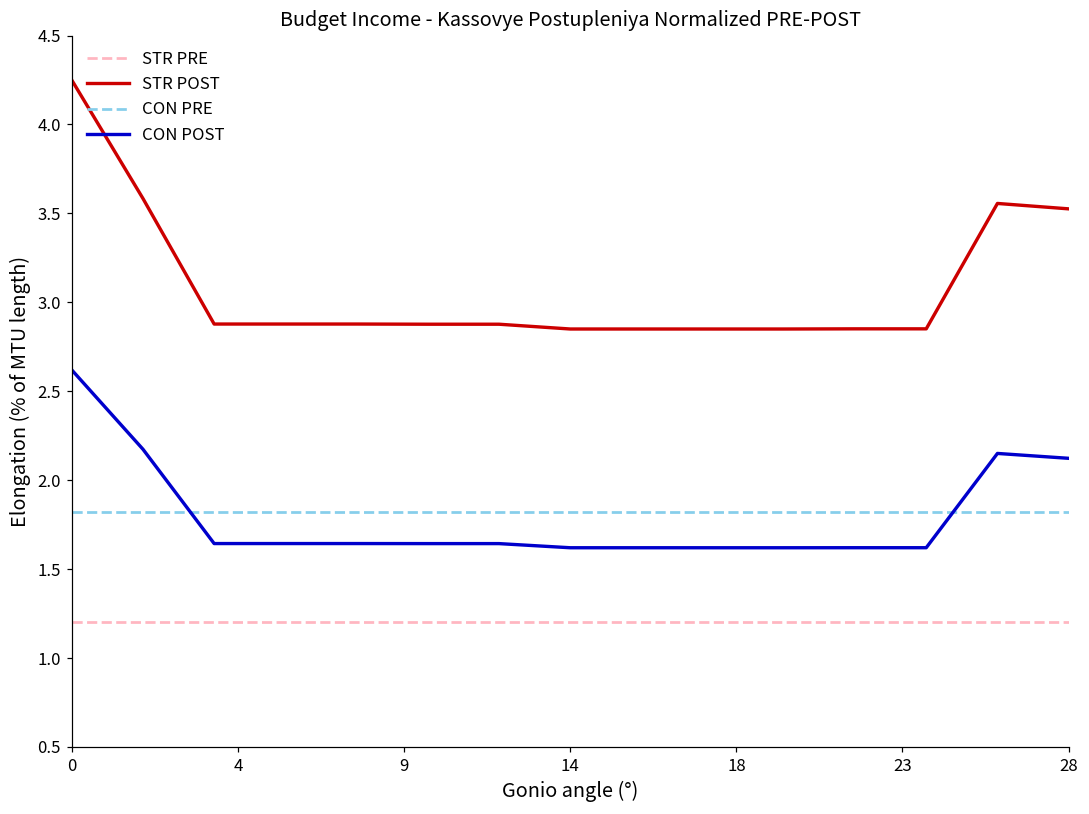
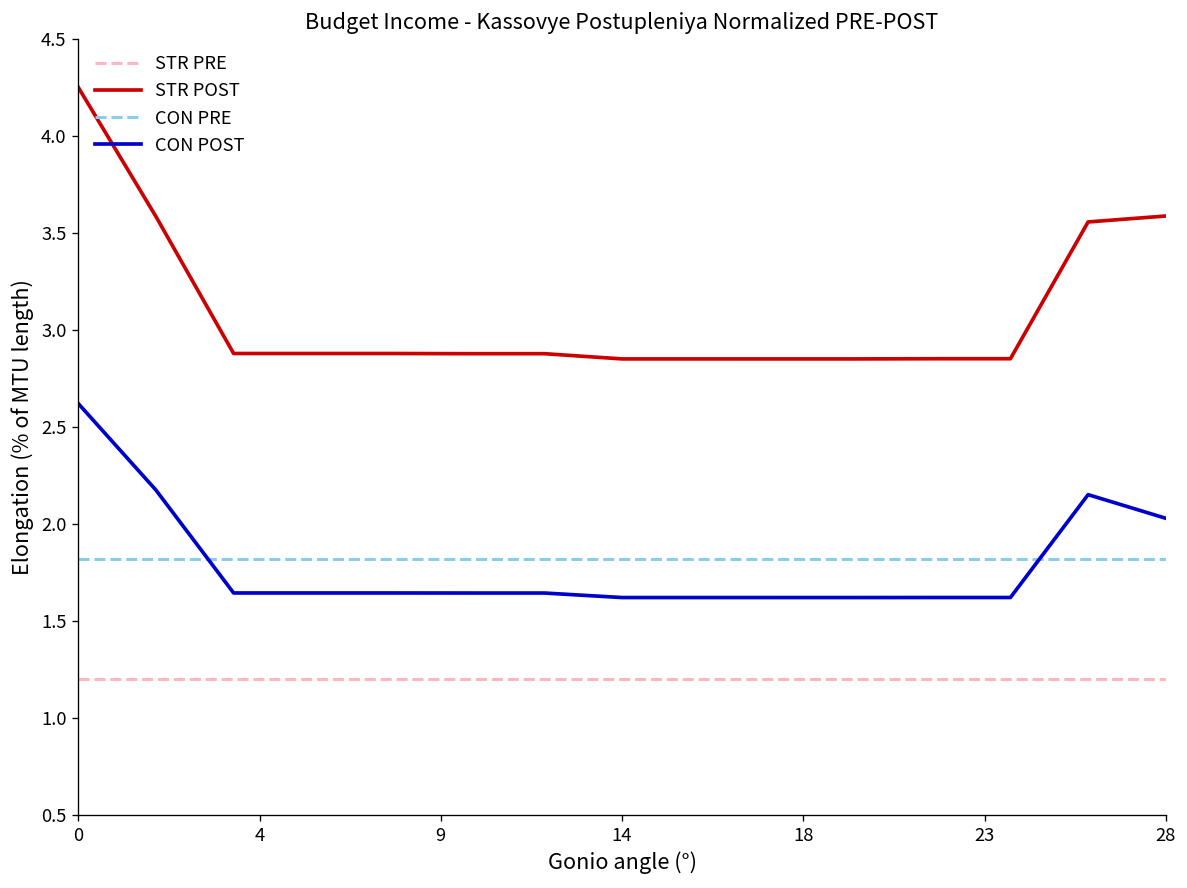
STR POST, 28: 3.53 -> 3.59
CON POST, 28: 2.12 -> 2.03
